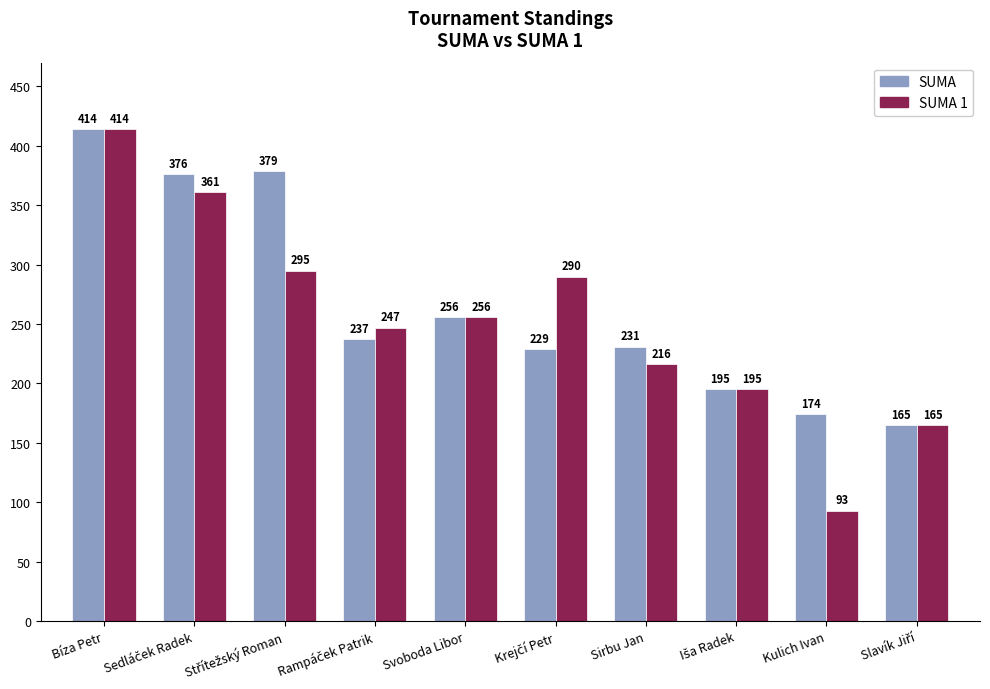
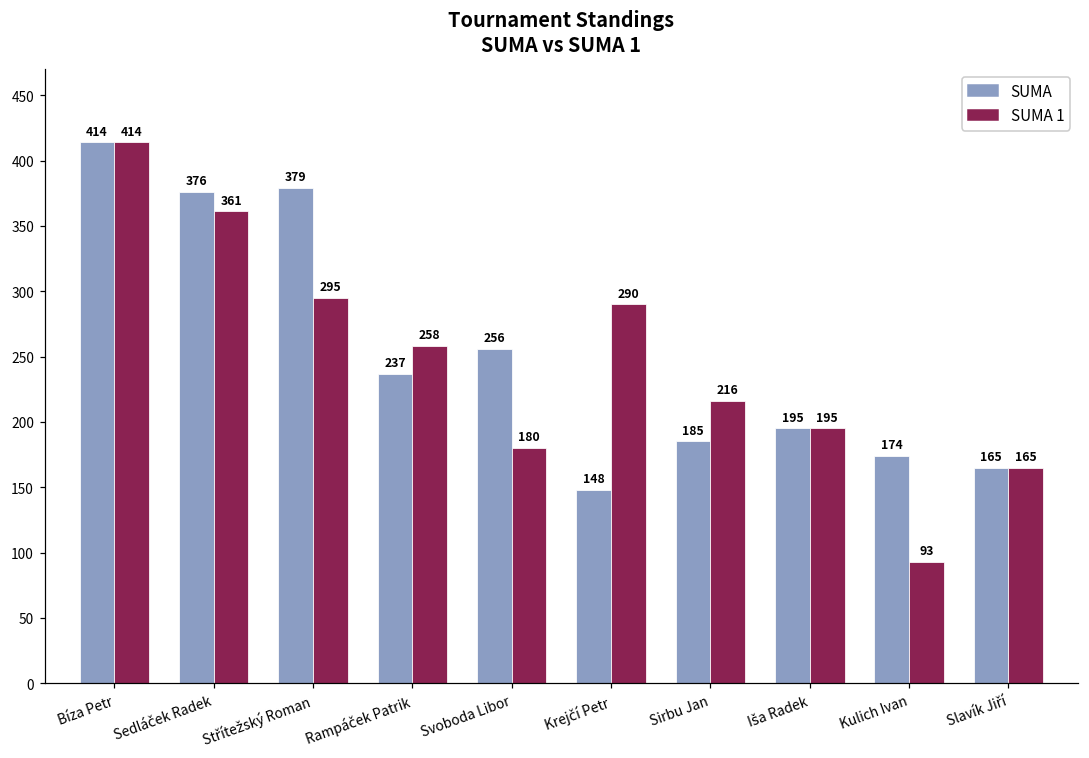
SUMA 1, Rampáček Patrik: 247 -> 258
SUMA 1, Svoboda Libor: 256 -> 180
SUMA, Krejčí Petr: 229 -> 148
SUMA, Sirbu Jan: 231 -> 185
